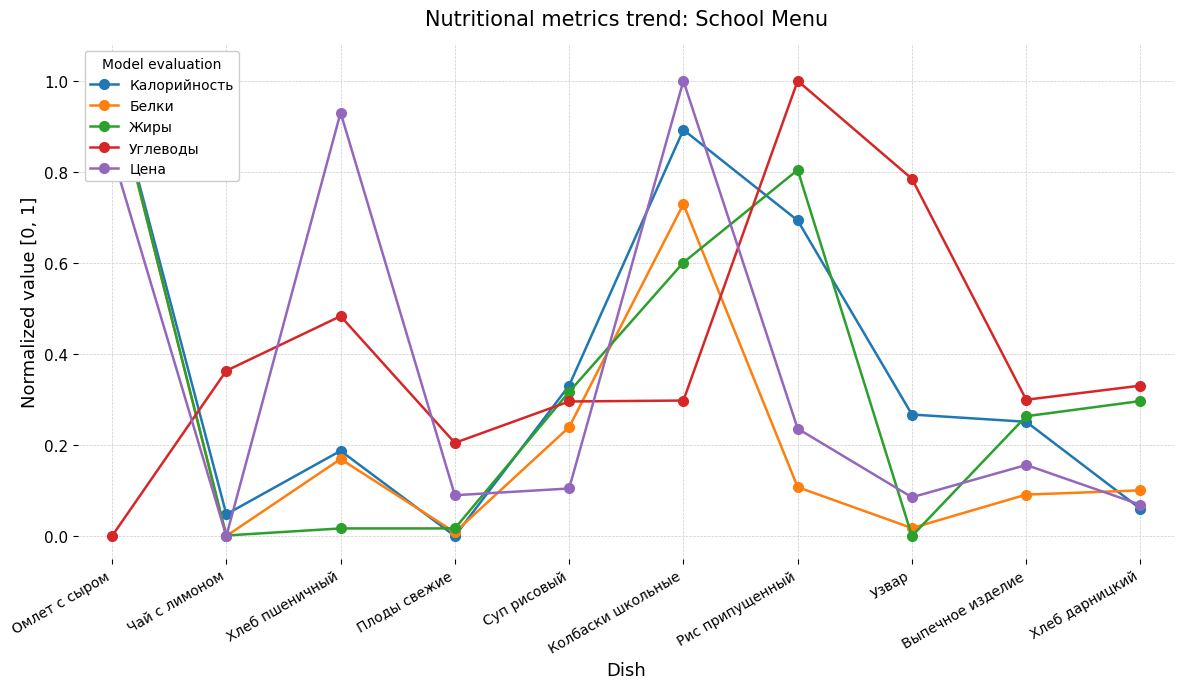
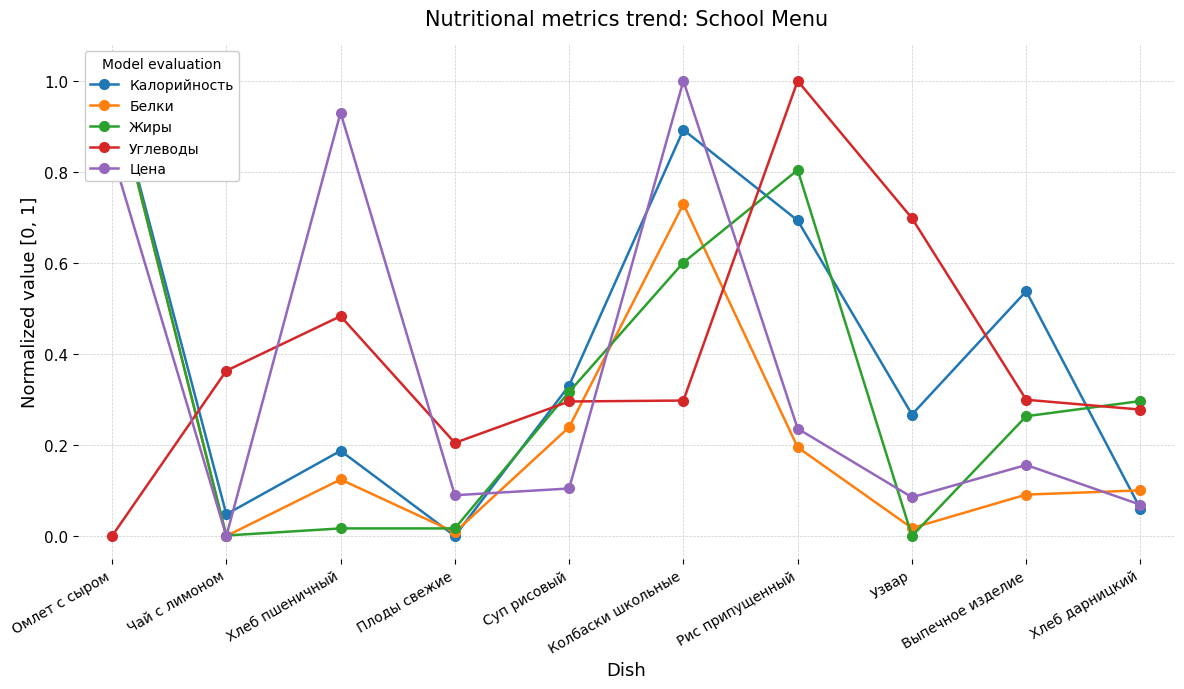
Белки, Хлеб пшеничный: 0.17 -> 0.12
Белки, Рис припущенный: 0.11 -> 0.19
Углеводы, Узвар: 0.78 -> 0.70
Калорийность, Выпечное изделие: 0.25 -> 0.54
Углеводы, Хлеб дарницкий: 0.33 -> 0.28
